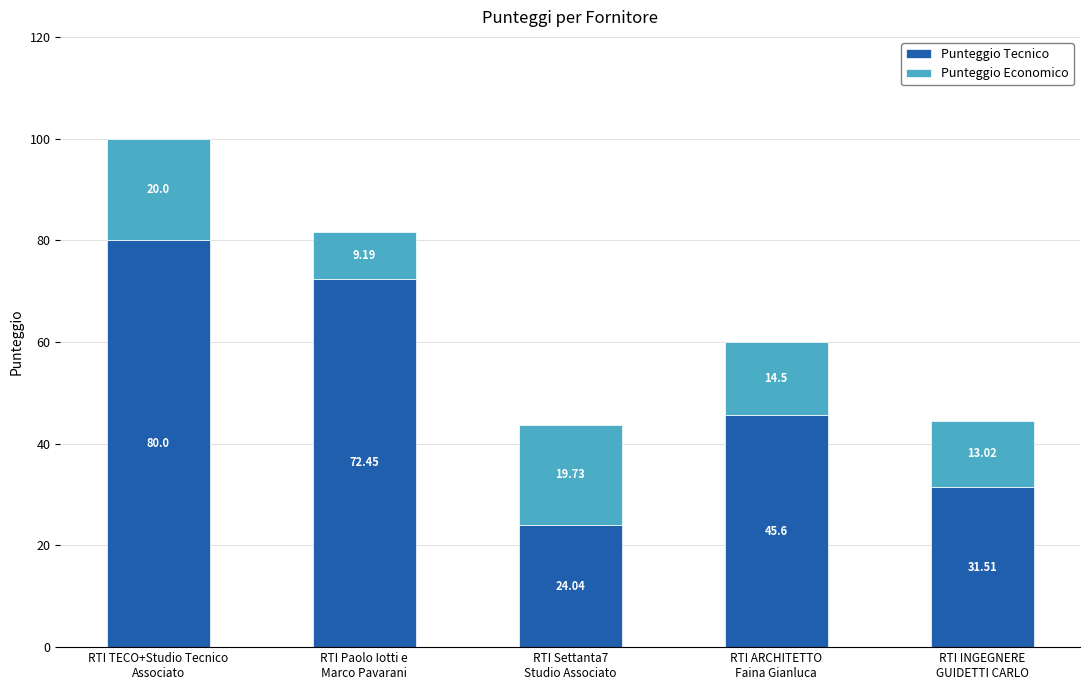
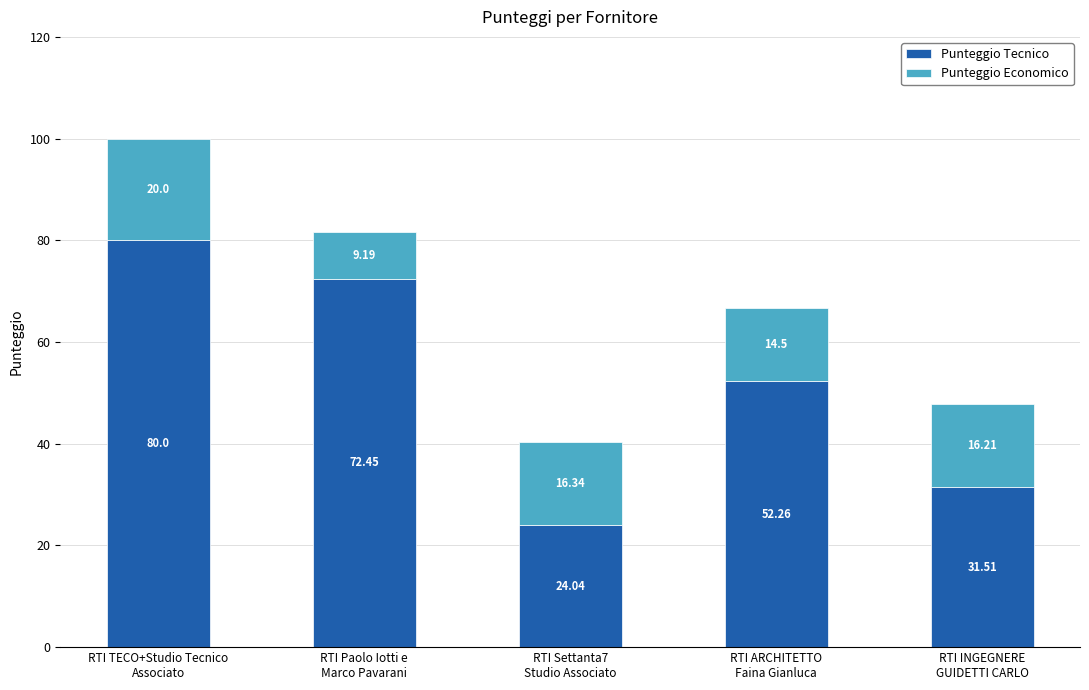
Punteggio Economico, RTI Settanta7 Studio Associato: 19.73 -> 16.34
Punteggio Tecnico, RTI ARCHITETTO Faina Gianluca: 45.6 -> 52.26
Punteggio Economico, RTI INGEGNERE GUIDETTI CARLO: 13.02 -> 16.21
